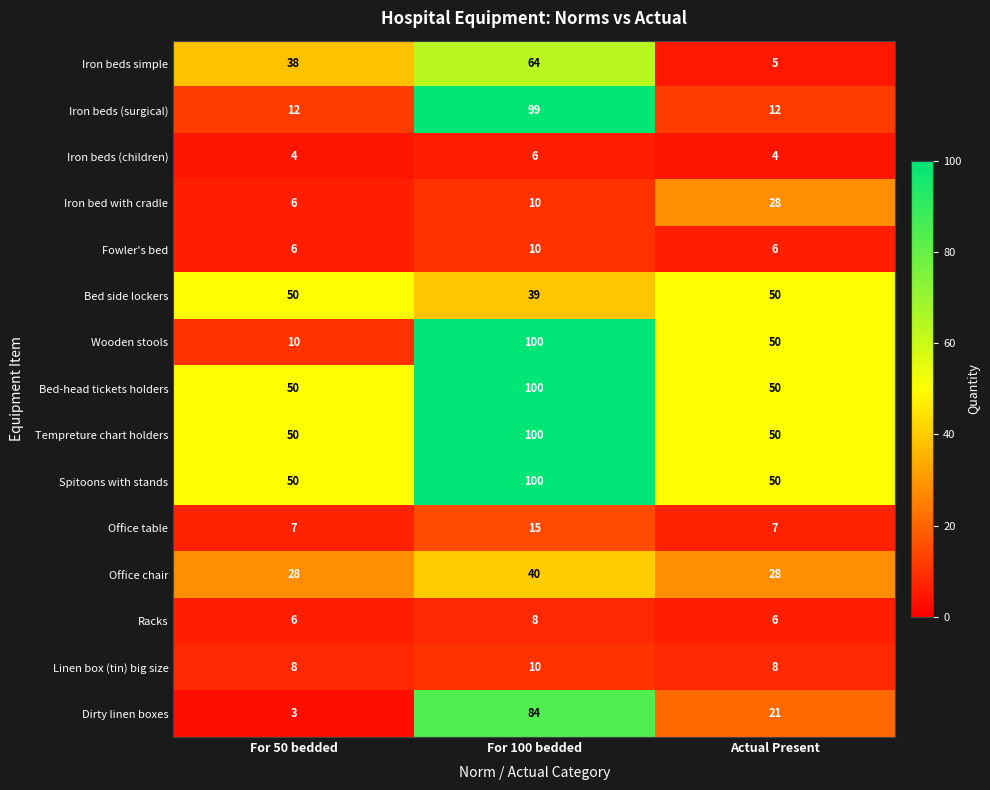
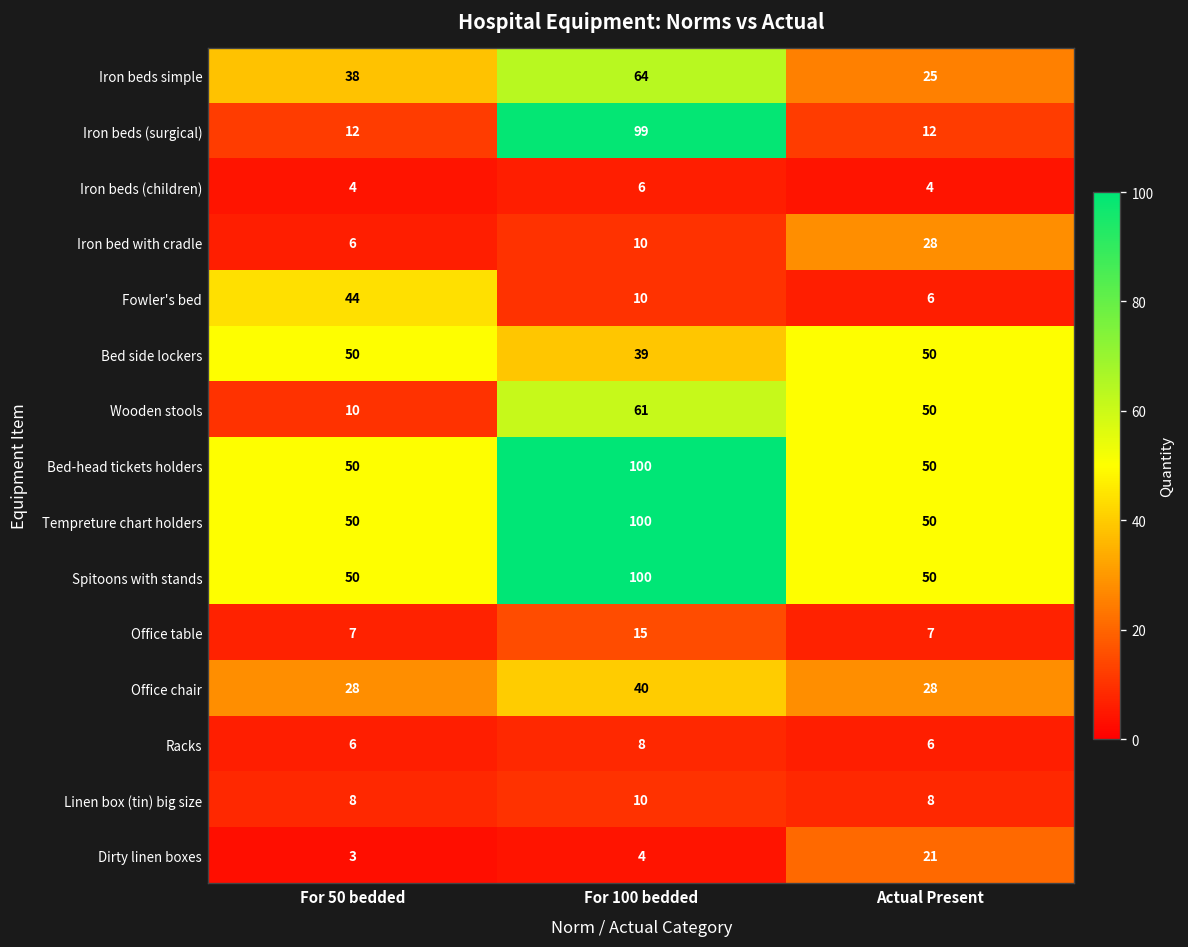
Iron beds simple, Actual Present: 5 -> 25
Fowler's bed, For 50 bedded: 6 -> 44
Wooden stools, For 100 bedded: 100 -> 61
Dirty linen boxes, For 100 bedded: 84 -> 4
